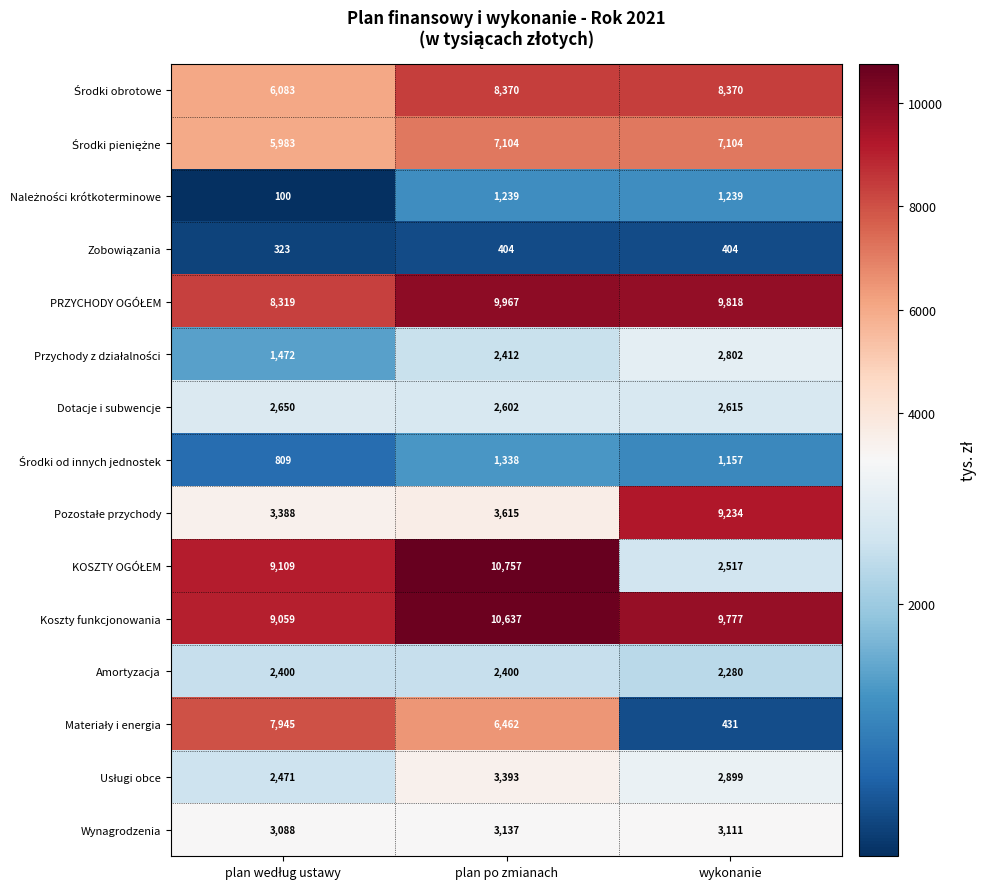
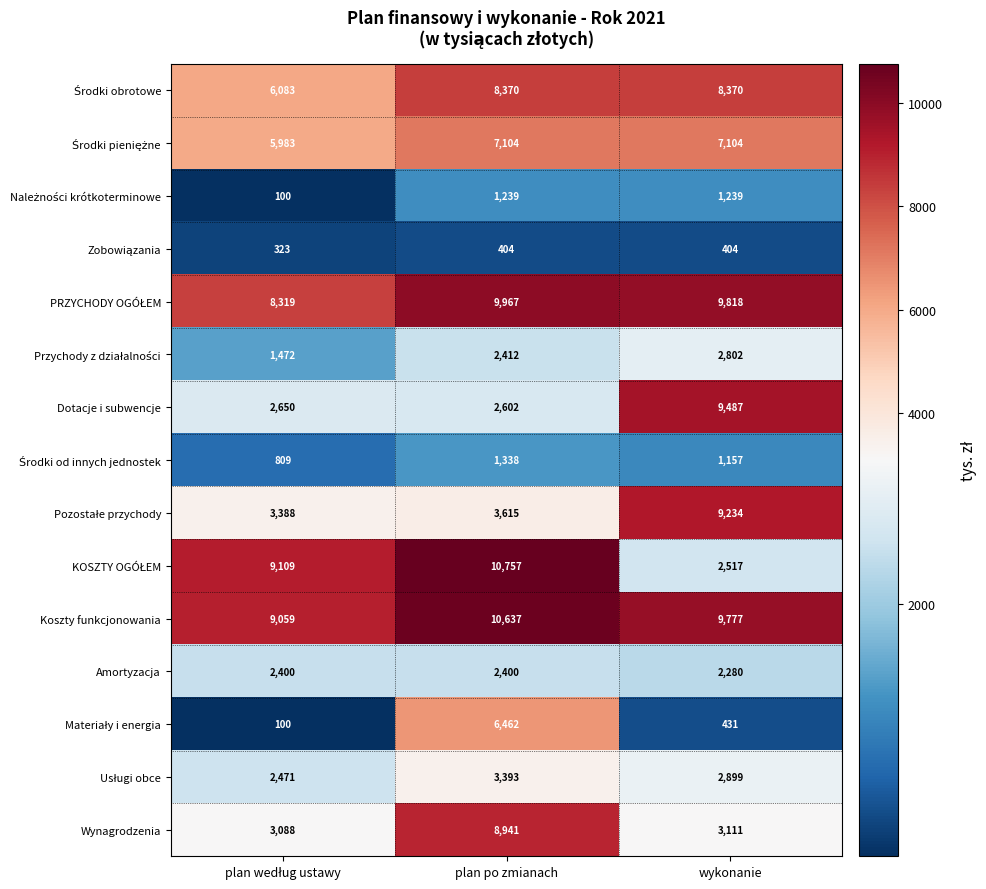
Dotacje i subwencje, wykonanie: 2,615 -> 9,487
Materiały i energia, plan według ustawy: 7,945 -> 100
Wynagrodzenia, plan po zmianach: 3,137 -> 8,941
